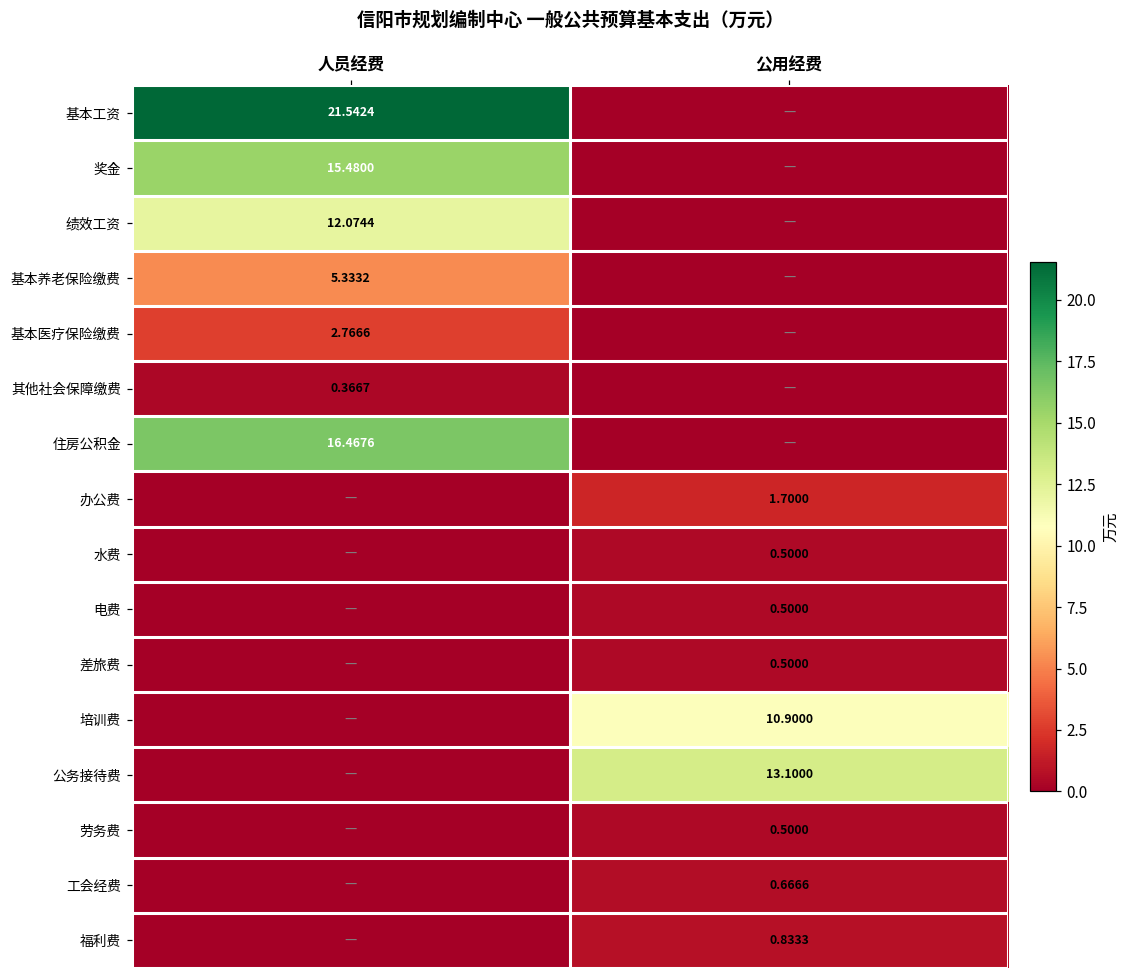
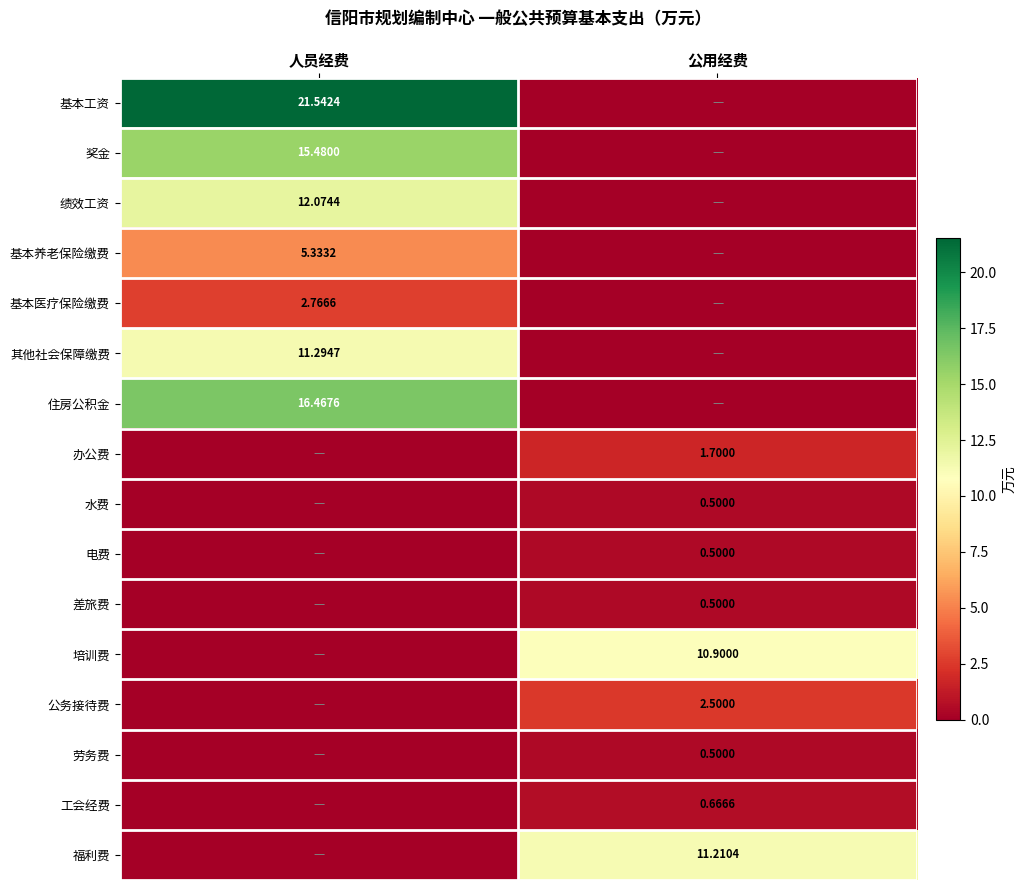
其他社会保障缴费, 人员经费: 0.3667 -> 11.2947
公务接待费, 公用经费: 13.1000 -> 2.5000
福利费, 公用经费: 0.8333 -> 11.2104
